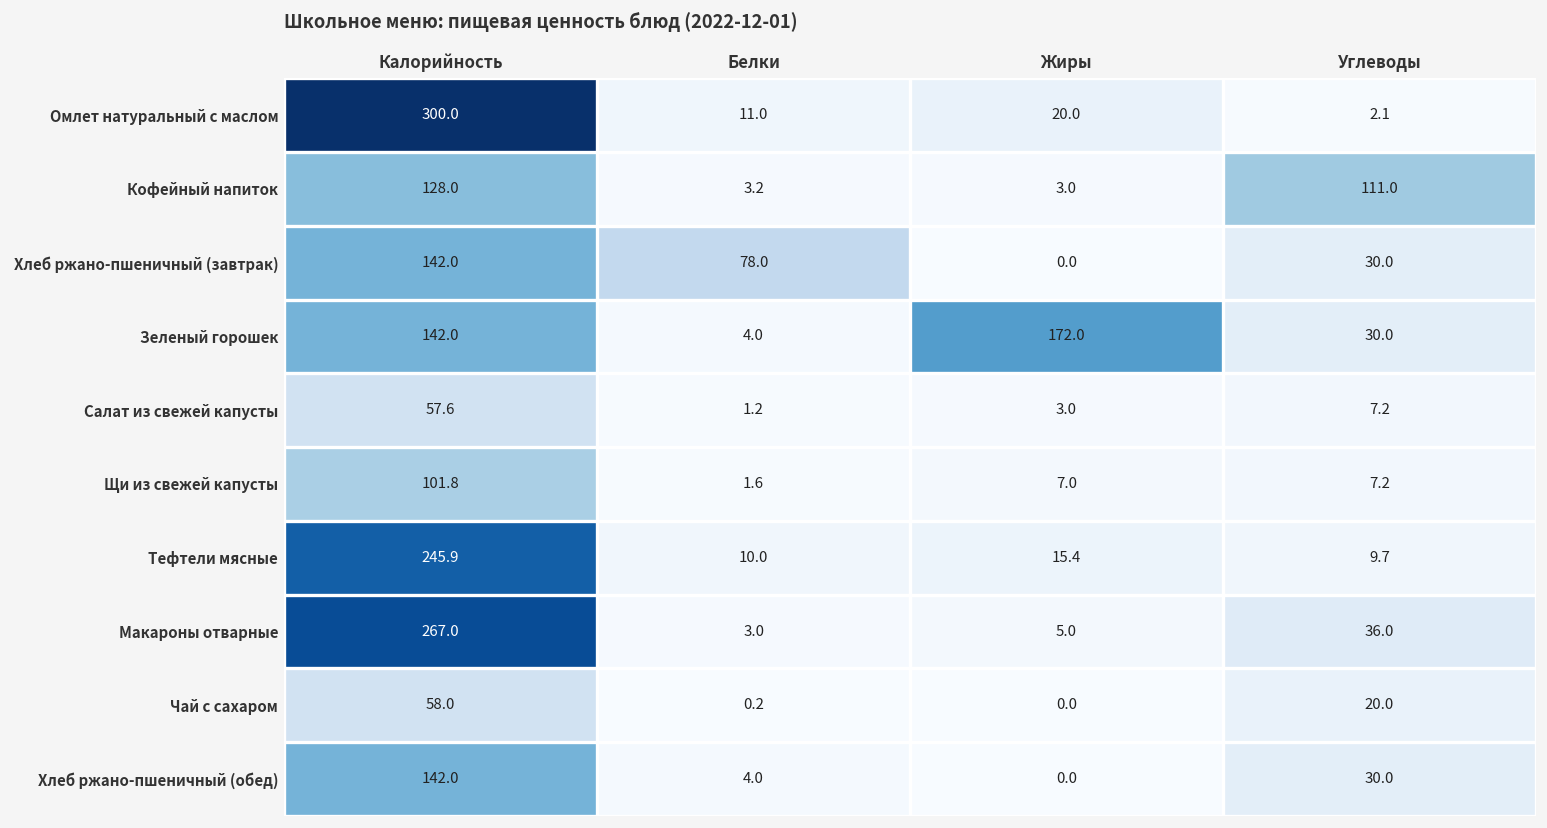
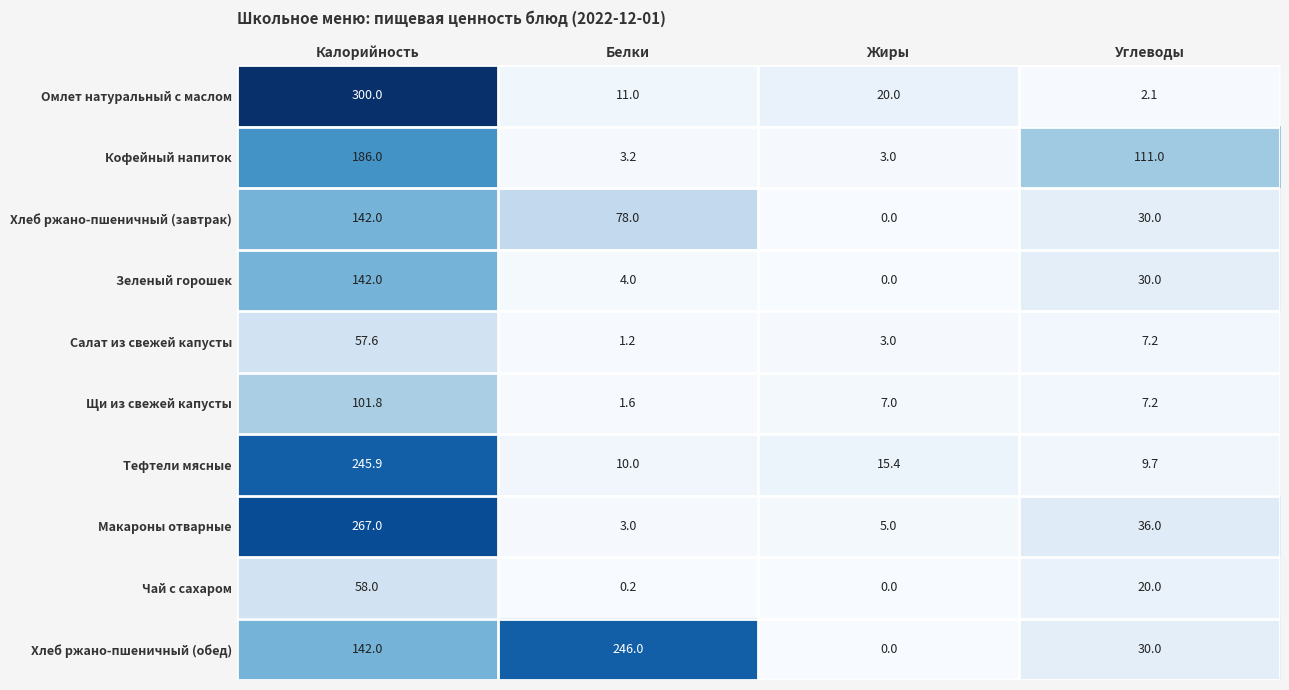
Кофейный напиток, Калорийность: 128.0 -> 186.0
Зеленый горошек, Жиры: 172.0 -> 0.0
Хлеб ржано-пшеничный (обед), Белки: 4.0 -> 246.0
